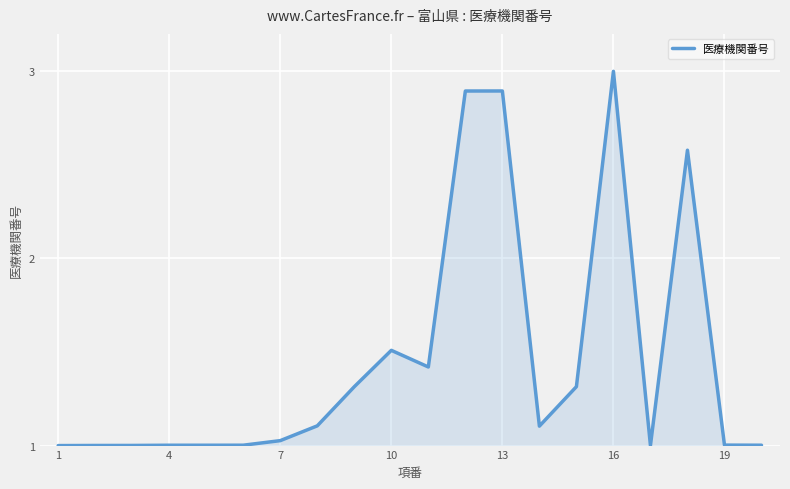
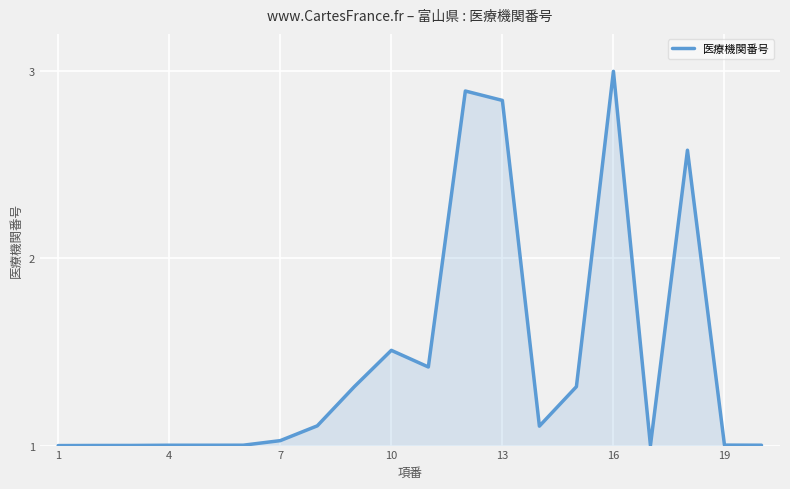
13: 2.89 -> 2.84
